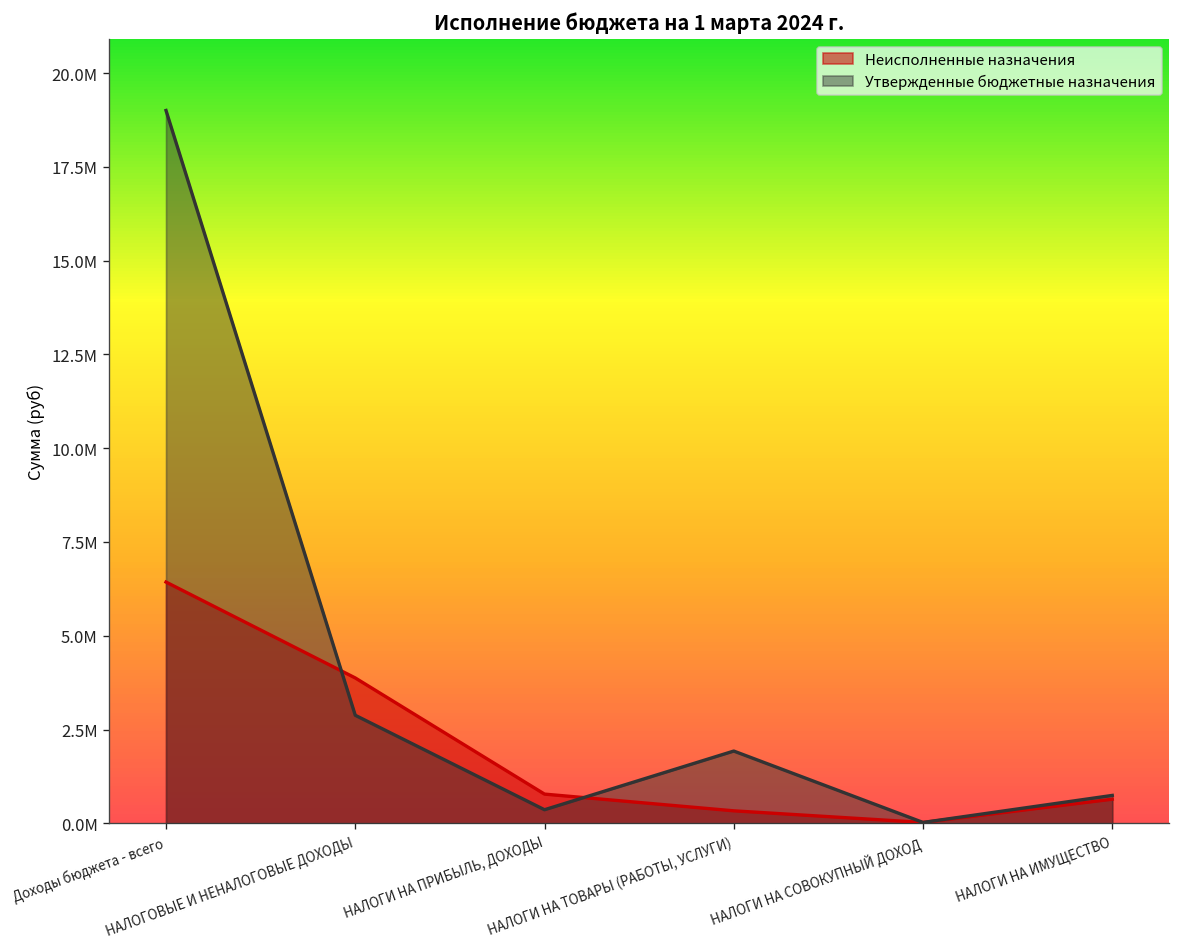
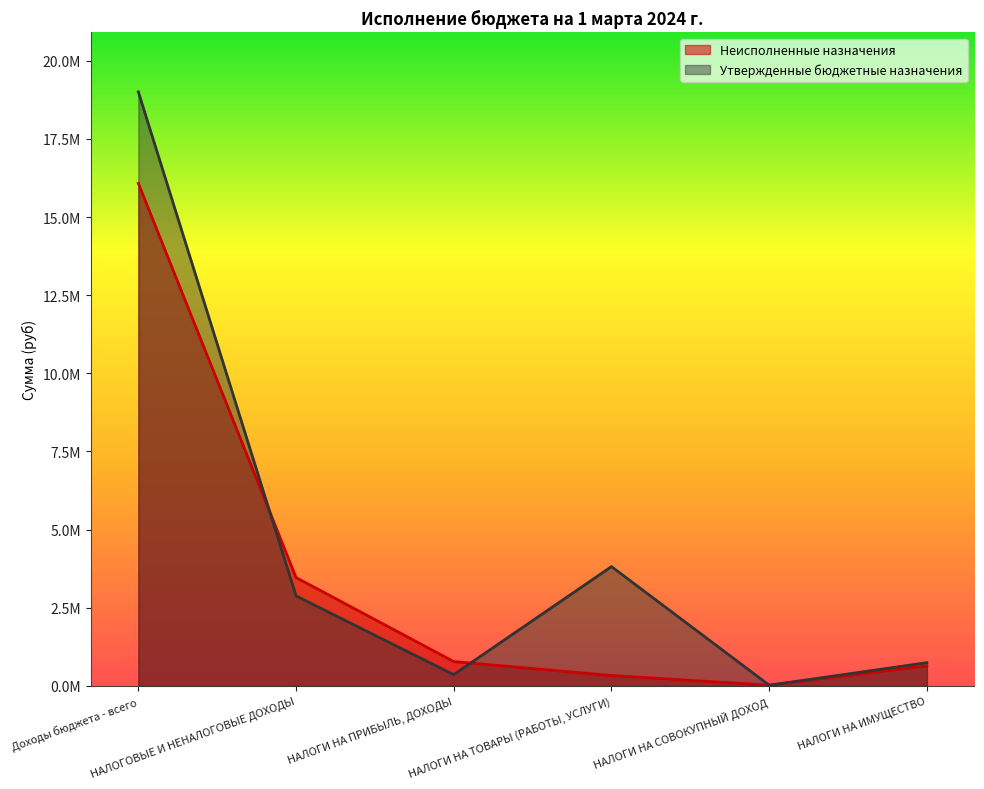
Неисполненные назначения, Доходы бюджета - всего: 6400000 -> 16100000
Неисполненные назначения, НАЛОГОВЫЕ И НЕНАЛОГОВЫЕ ДОХОДЫ: 3900000 -> 3500000
Утвержденные бюджетные назначения, НАЛОГИ НА ТОВАРЫ (РАБОТЫ, УСЛУГИ): 1900000 -> 3800000
